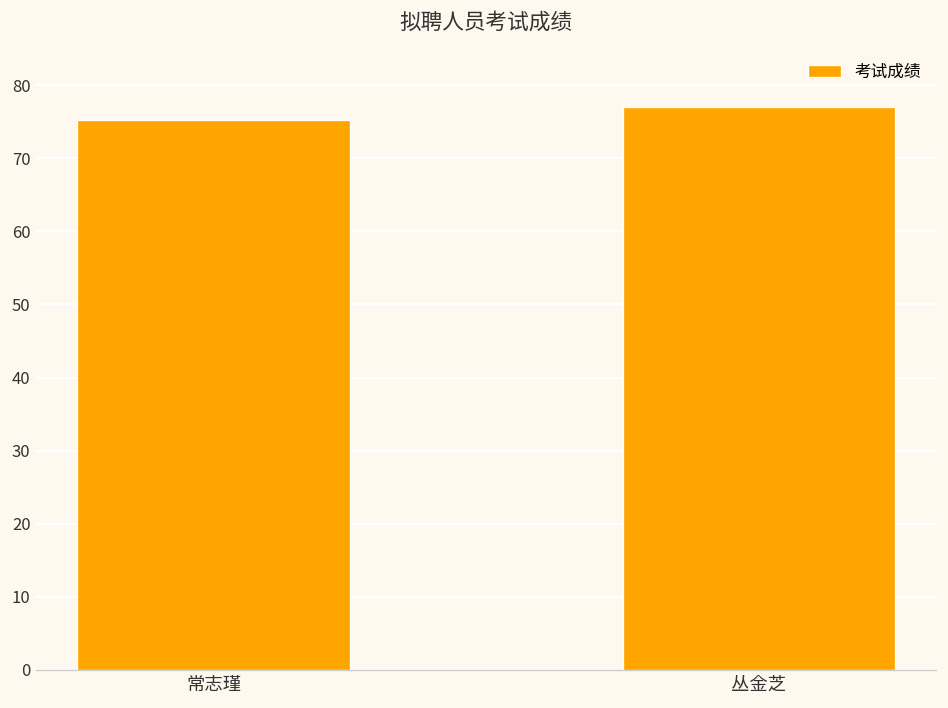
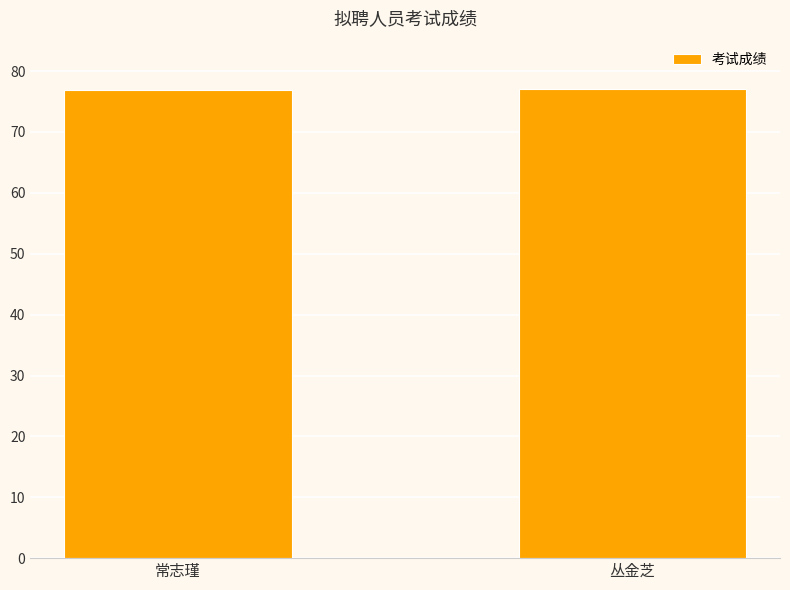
常志瑾: 75 -> 77
